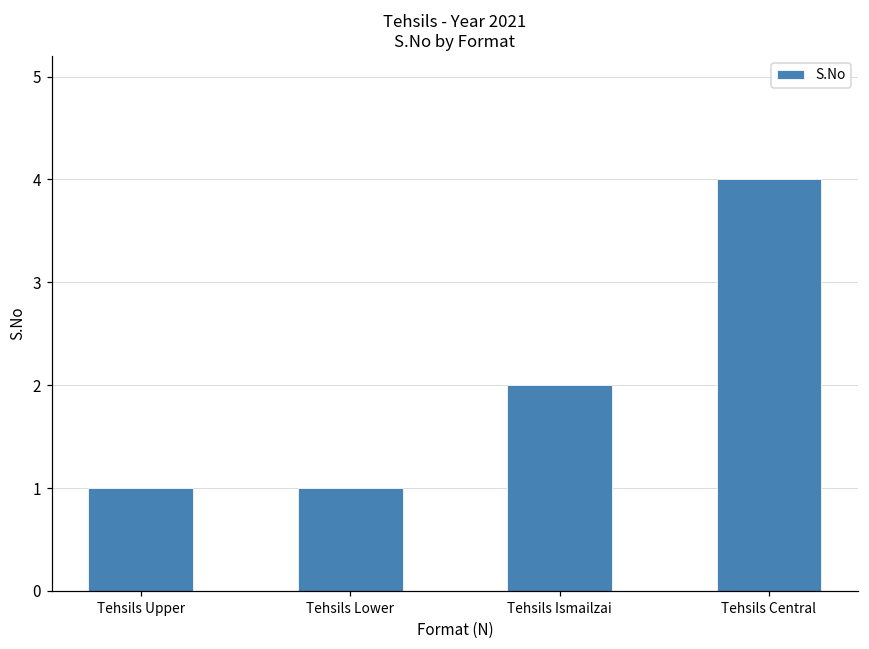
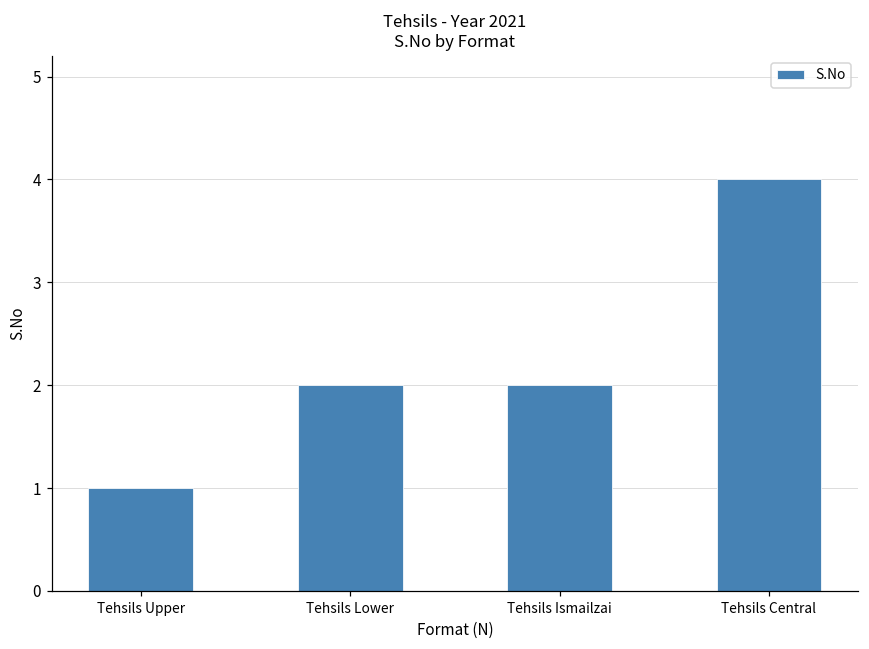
Tehsils Lower: 1 -> 2
